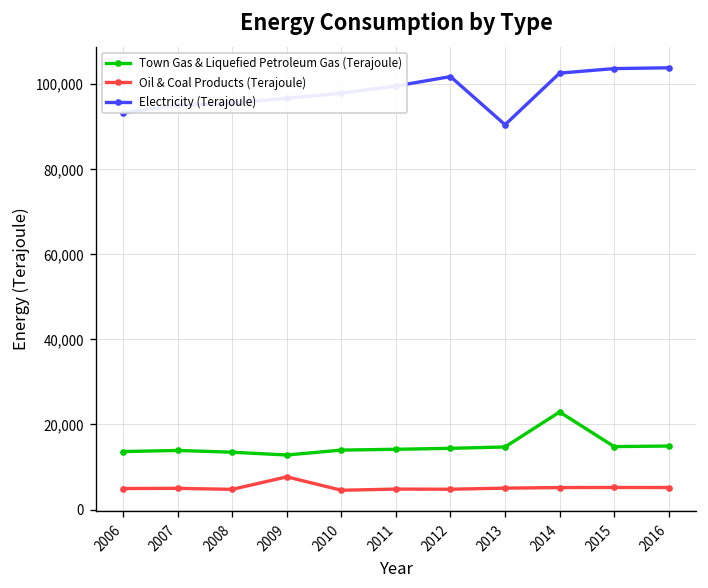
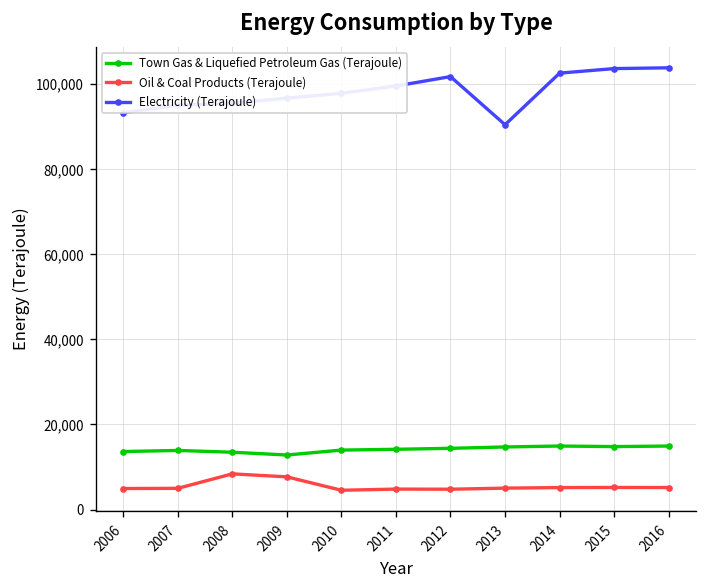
Oil & Coal Products (Terajoule), 2008: 5,000 -> 8,000
Town Gas & Liquefied Petroleum Gas (Terajoule), 2014: 23,000 -> 15,000
